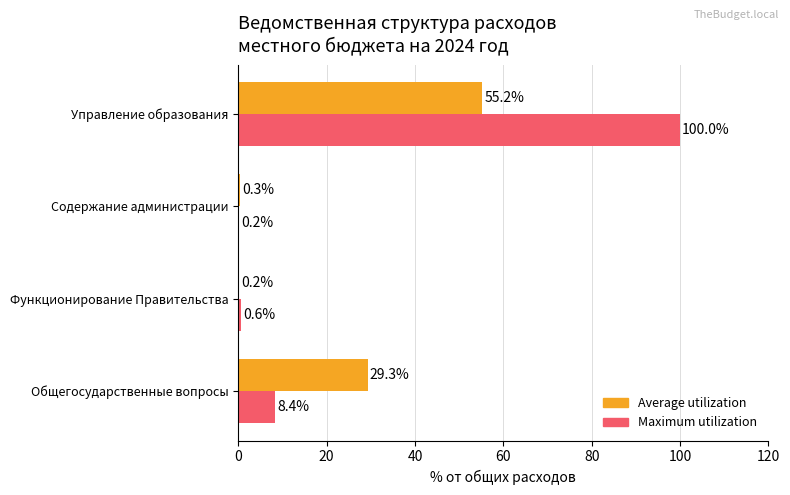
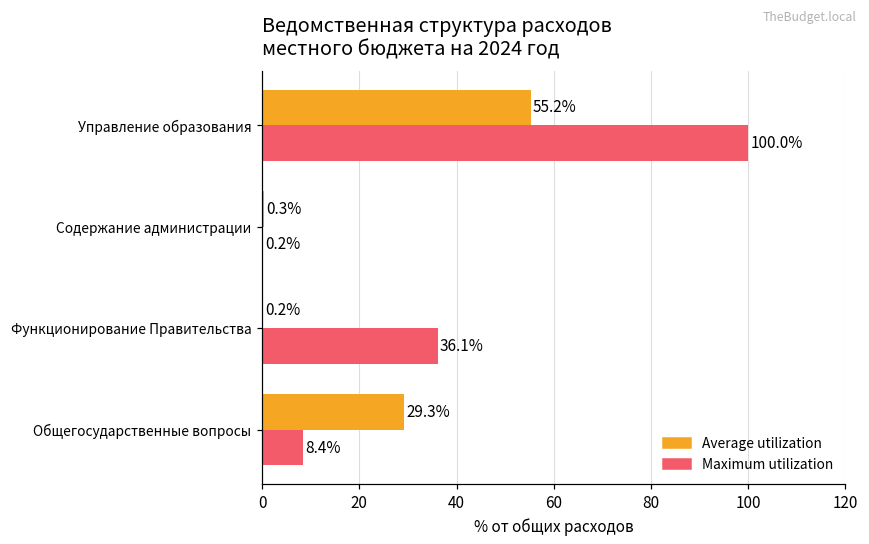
Maximum utilization, Функционирование Правительства: 0.6% -> 36.1%
